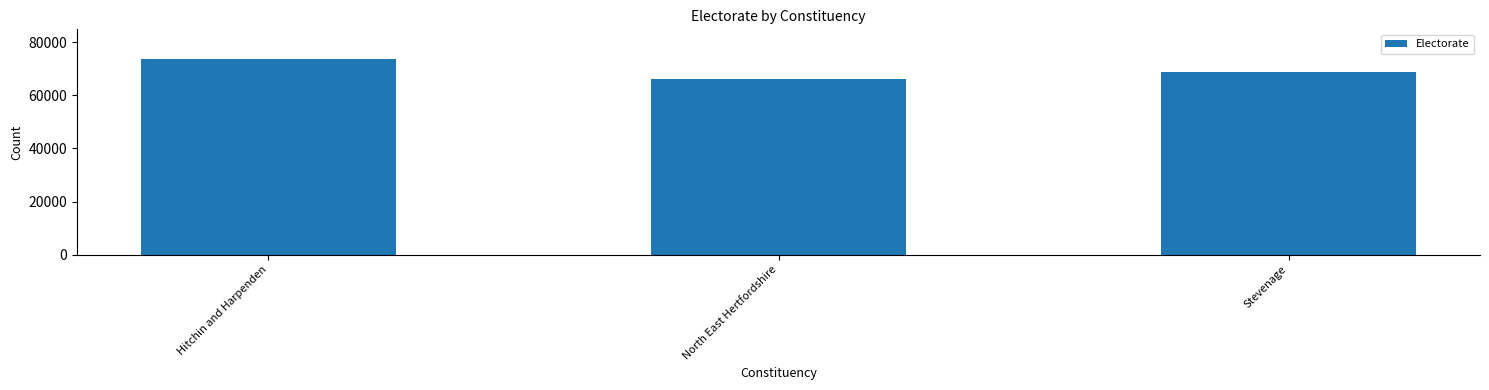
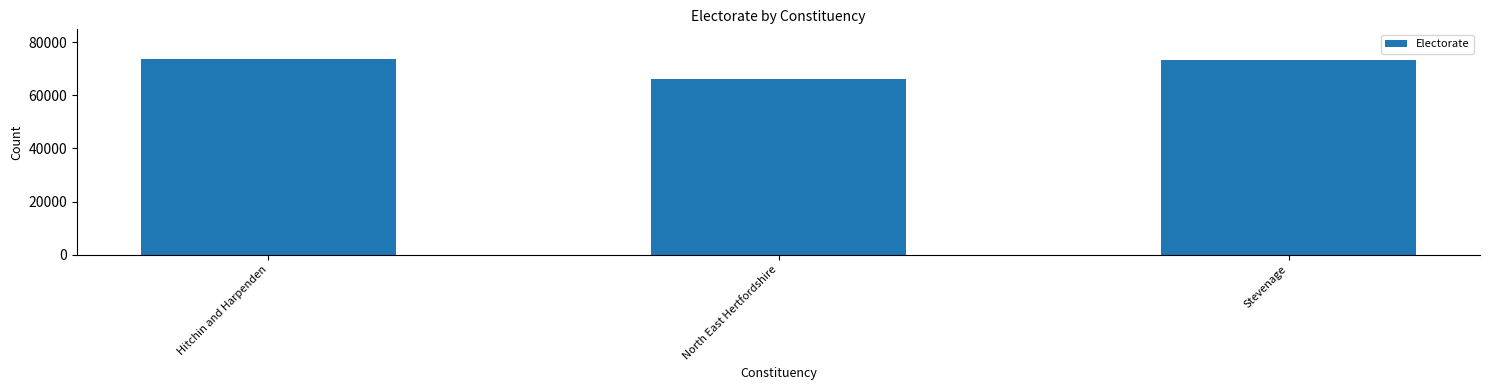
Stevenage: 69000 -> 73000
